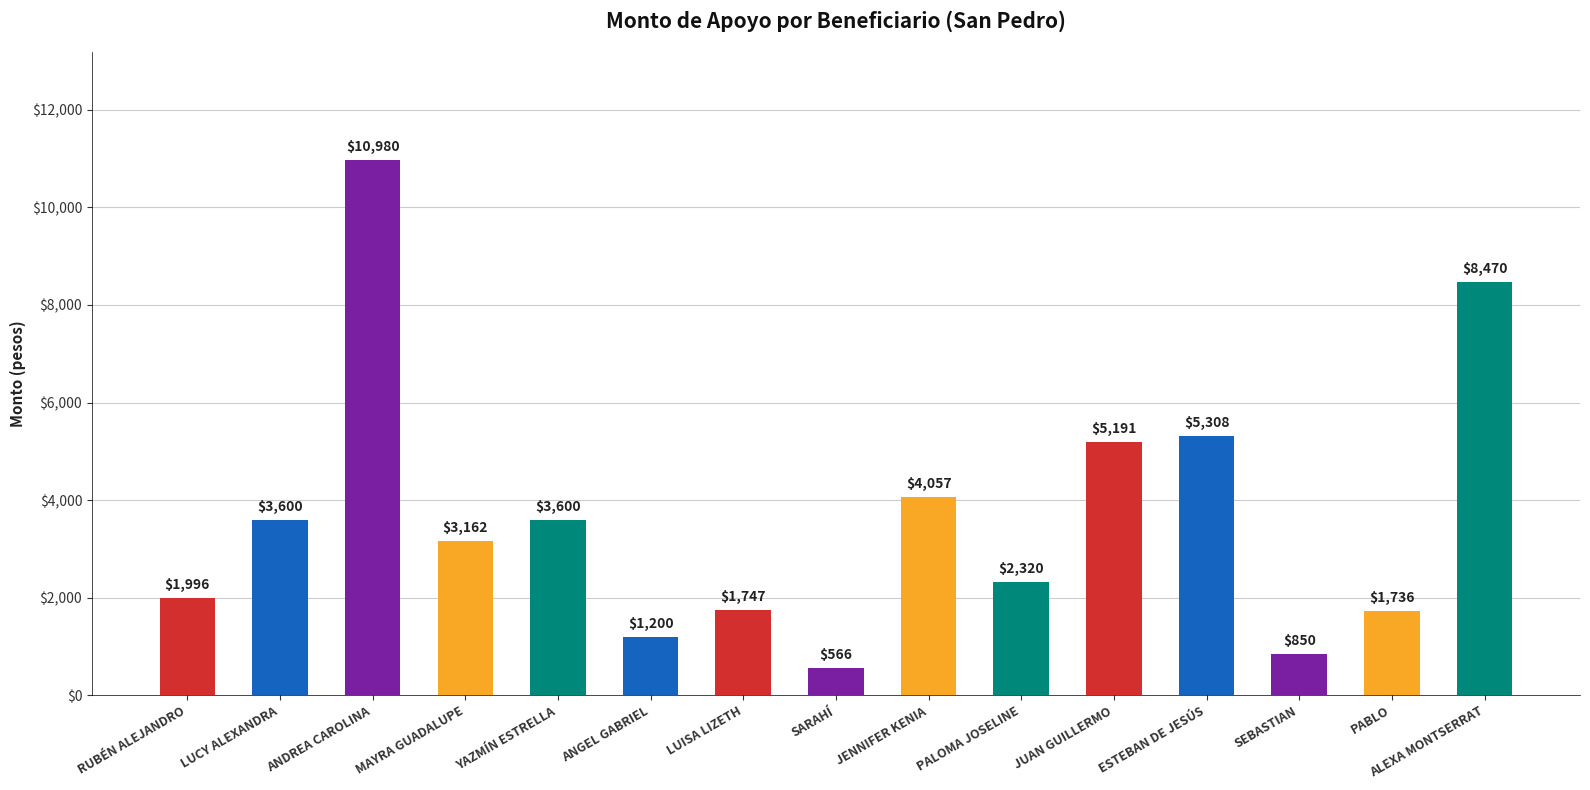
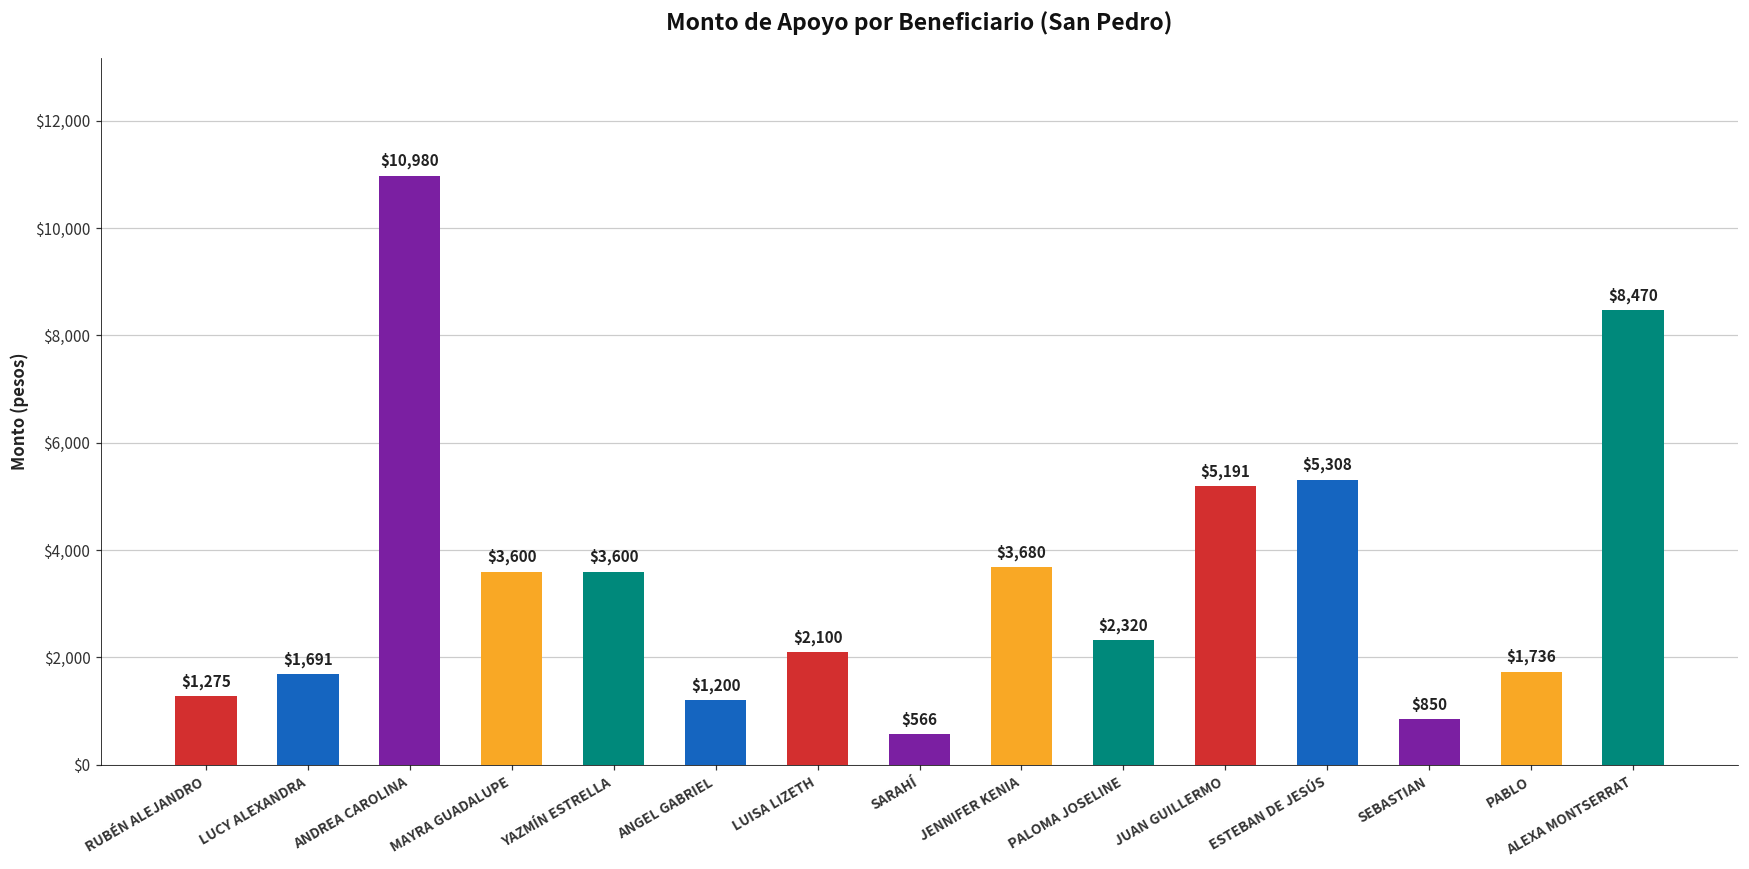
RUBÉN ALEJANDRO: $1,996 -> $1,275
LUCY ALEXANDRA: $3,600 -> $1,691
MAYRA GUADALUPE: $3,162 -> $3,600
LUISA LIZETH: $1,747 -> $2,100
JENNIFER KENIA: $4,057 -> $3,680
